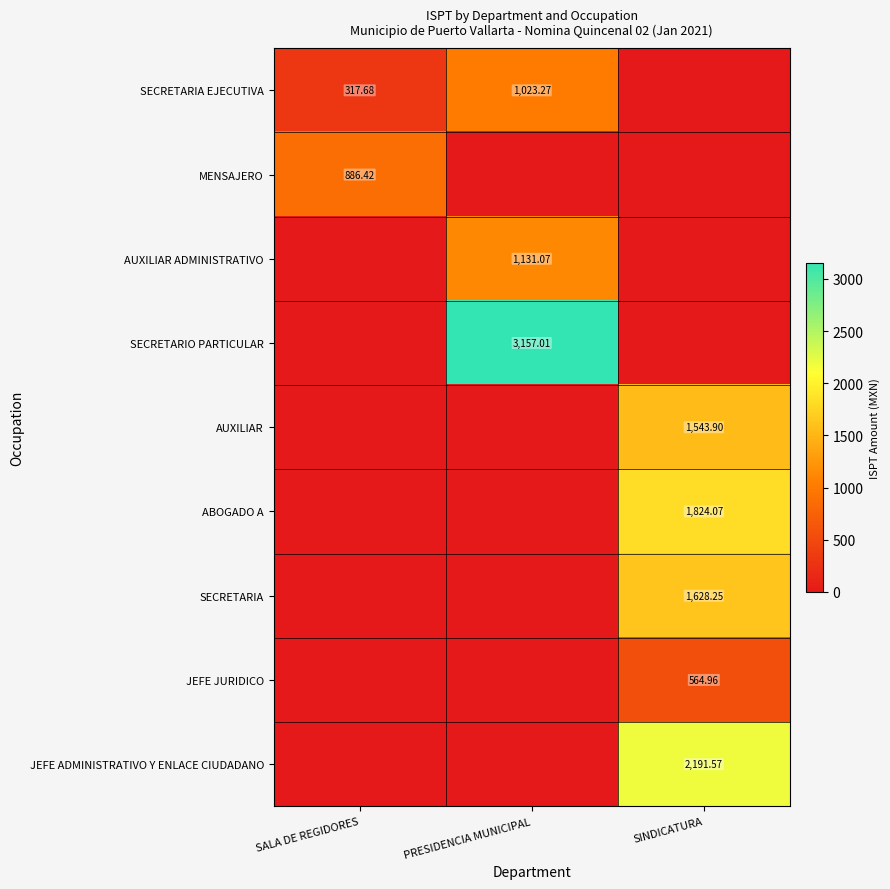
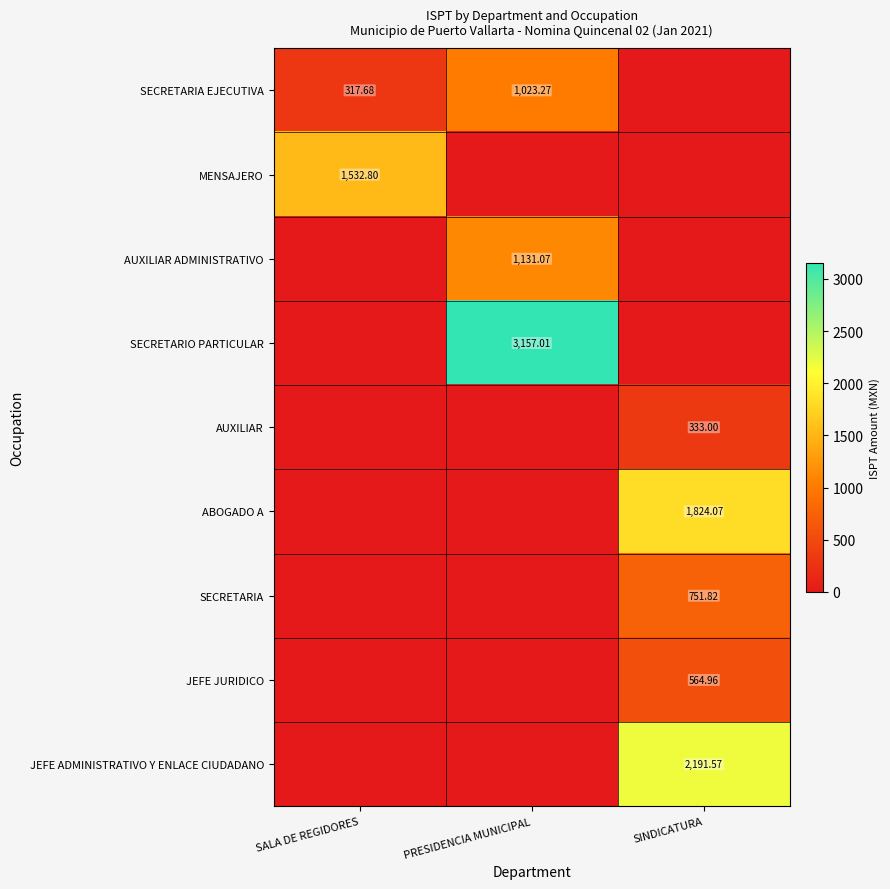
MENSAJERO, SALA DE REGIDORES: 886.42 -> 1,532.80
AUXILIAR, SINDICATURA: 1,543.90 -> 333.00
SECRETARIA, SINDICATURA: 1,628.25 -> 751.82
